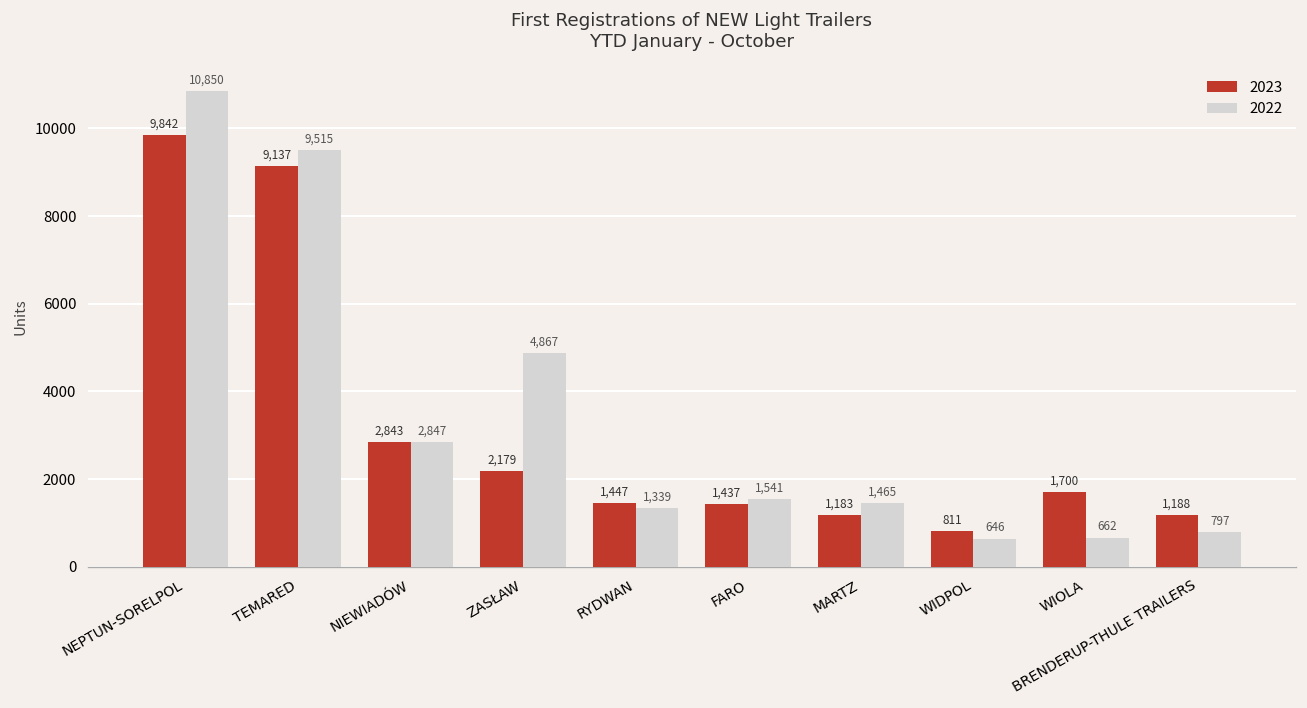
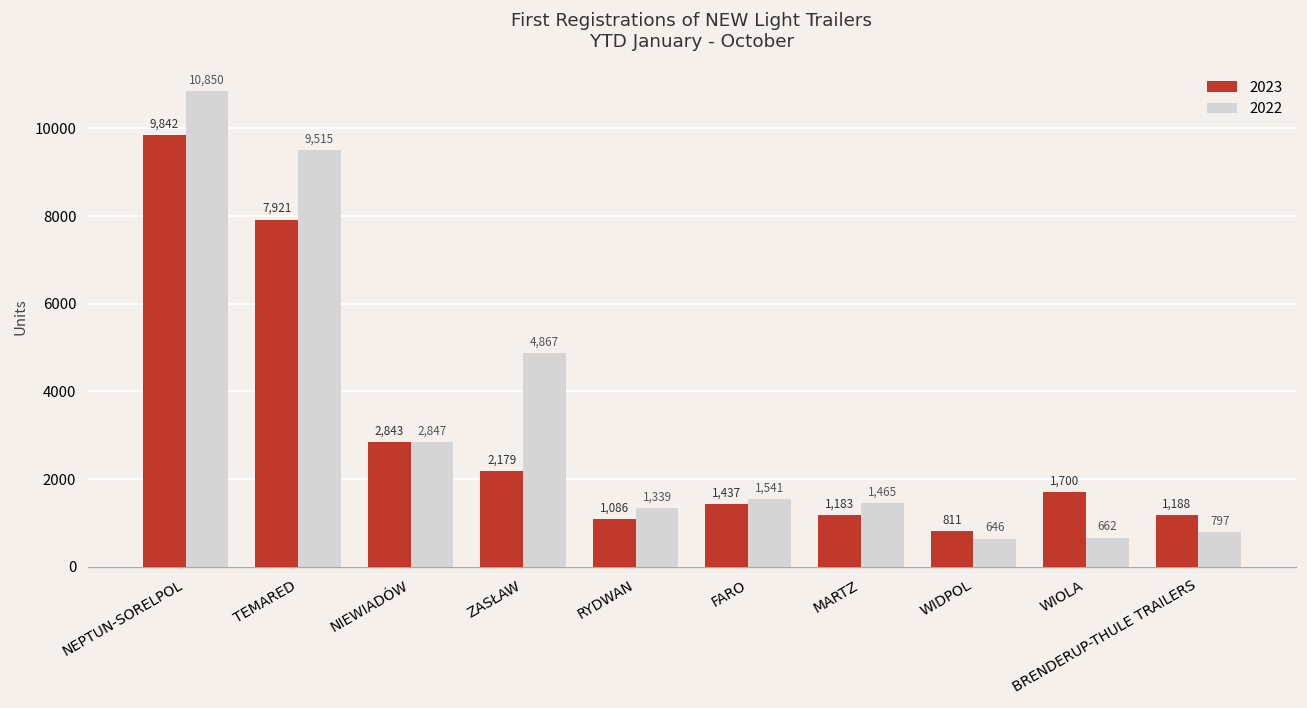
2023, TEMARED: 9,137 -> 7,921
2023, RYDWAN: 1,447 -> 1,086
